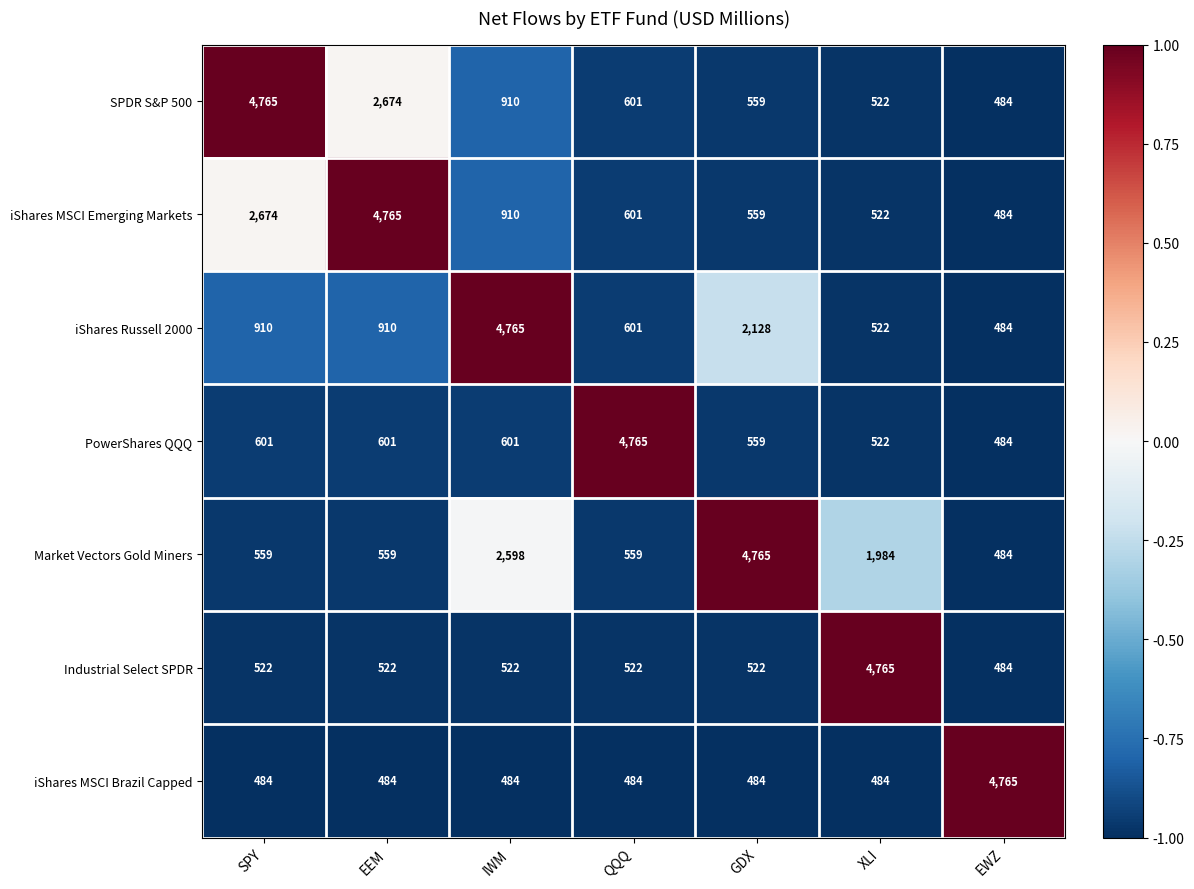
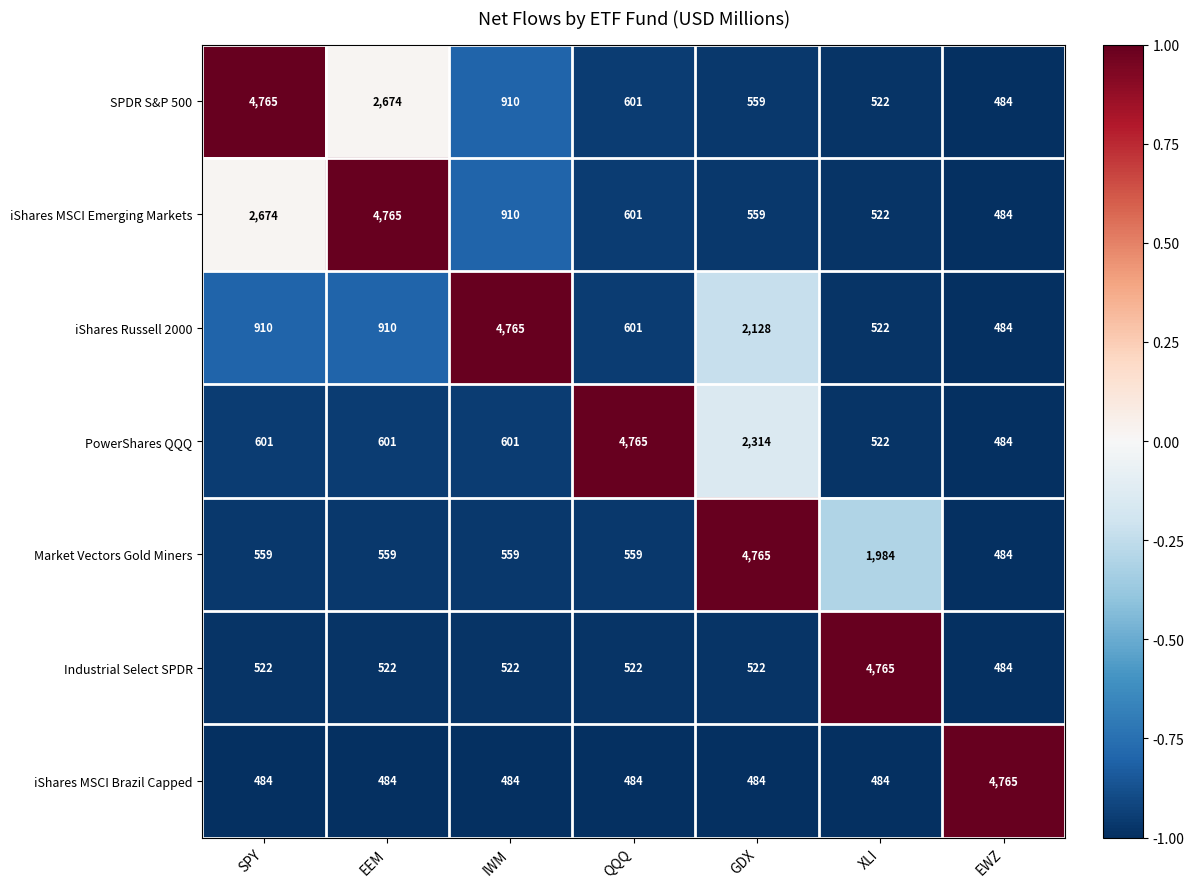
PowerShares QQQ, GDX: 559 -> 2,314
Market Vectors Gold Miners, IWM: 2,598 -> 559
